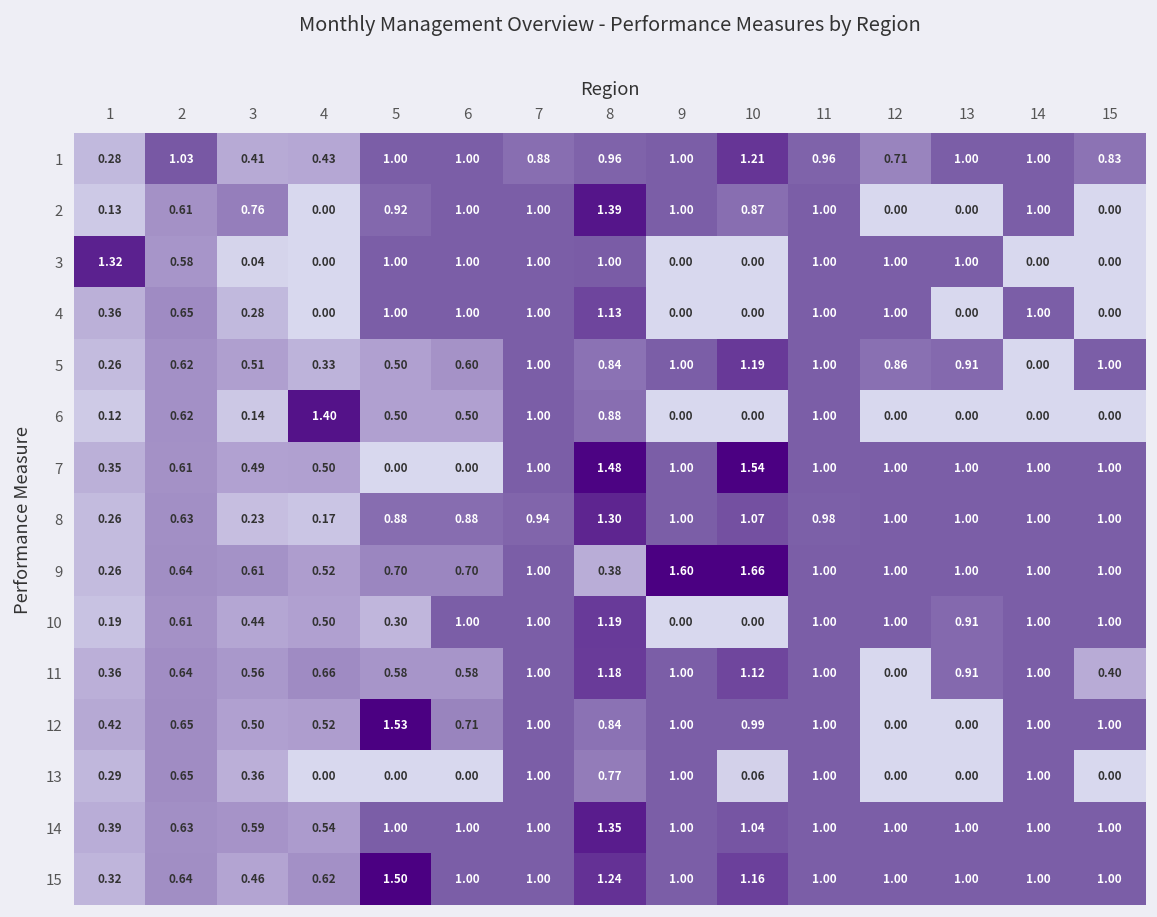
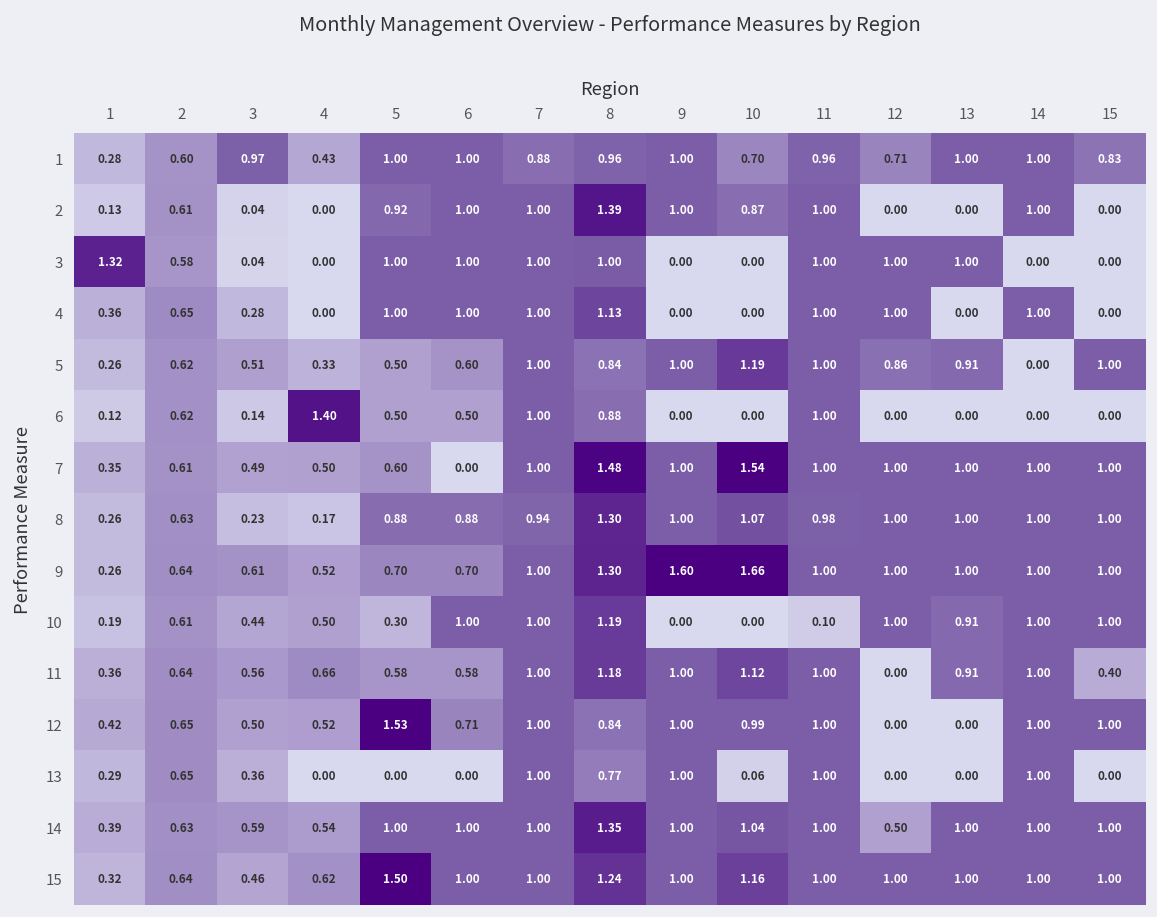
1, 2: 1.03 -> 0.60
1, 3: 0.41 -> 0.97
1, 10: 1.21 -> 0.70
2, 3: 0.76 -> 0.04
7, 5: 0.00 -> 0.60
9, 8: 0.38 -> 1.30
10, 11: 1.00 -> 0.10
14, 12: 1.00 -> 0.50
